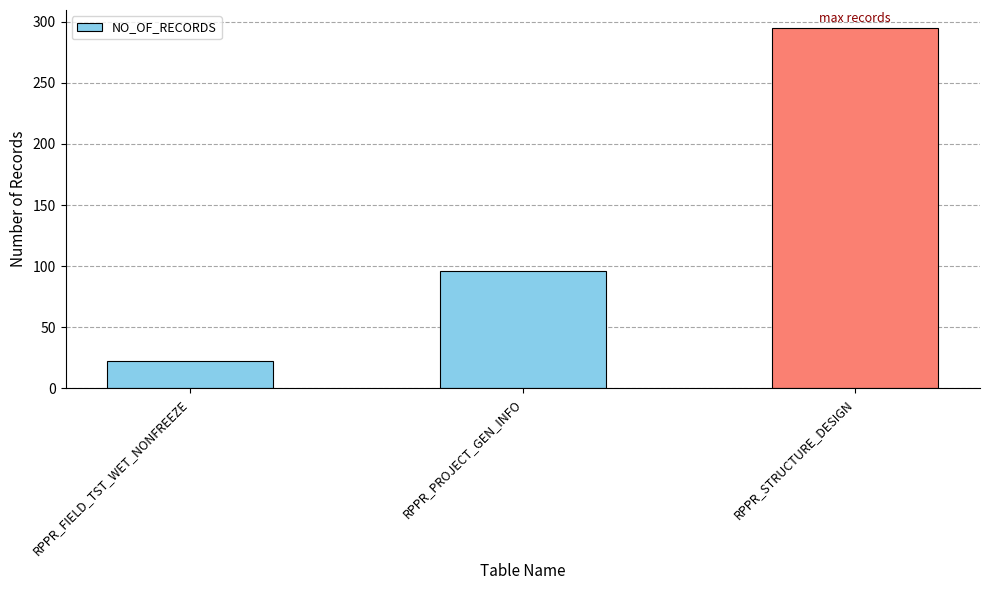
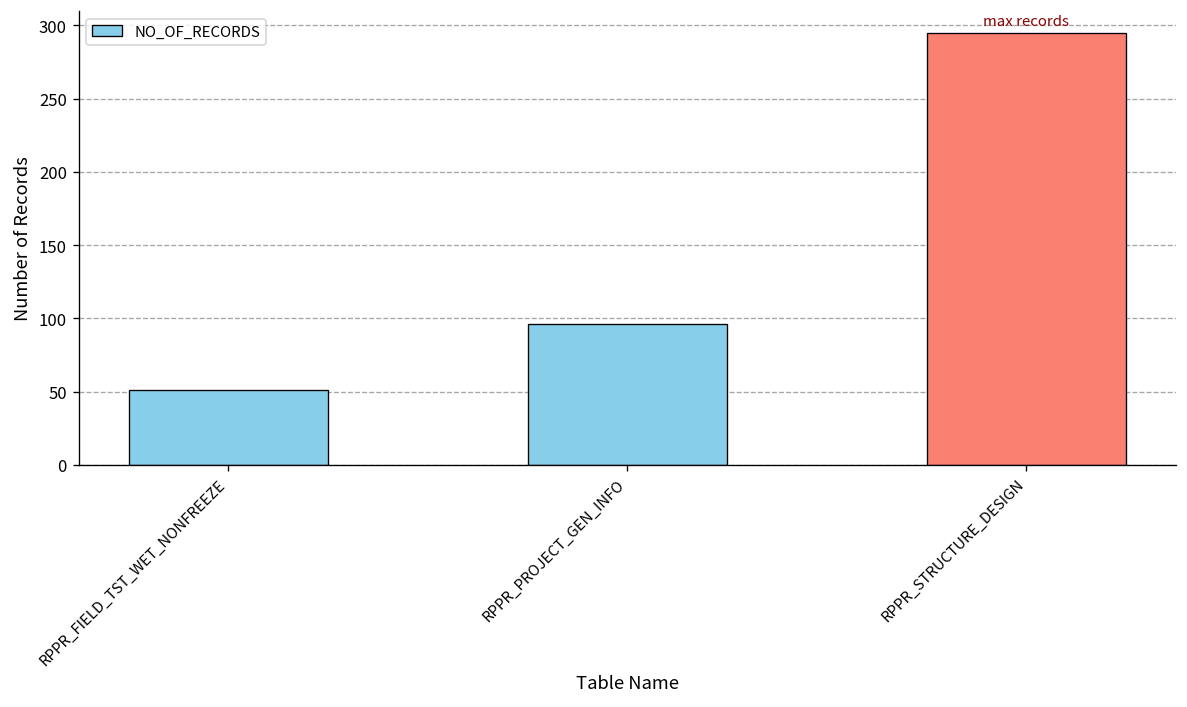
RPPR_FIELD_TST_WET_NONFREEZE: 22 -> 51
